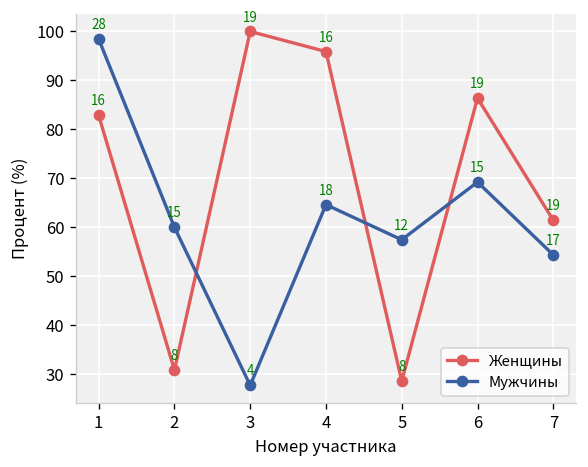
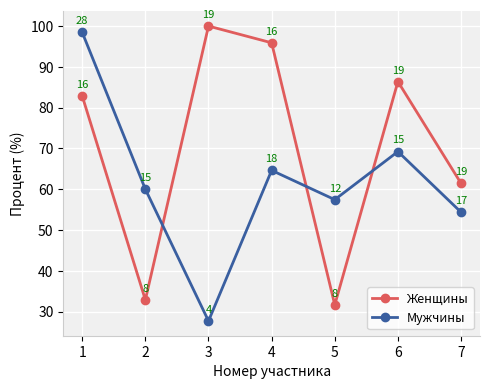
Женщины, 2: 31 -> 33
Женщины, 5: 29 -> 32
